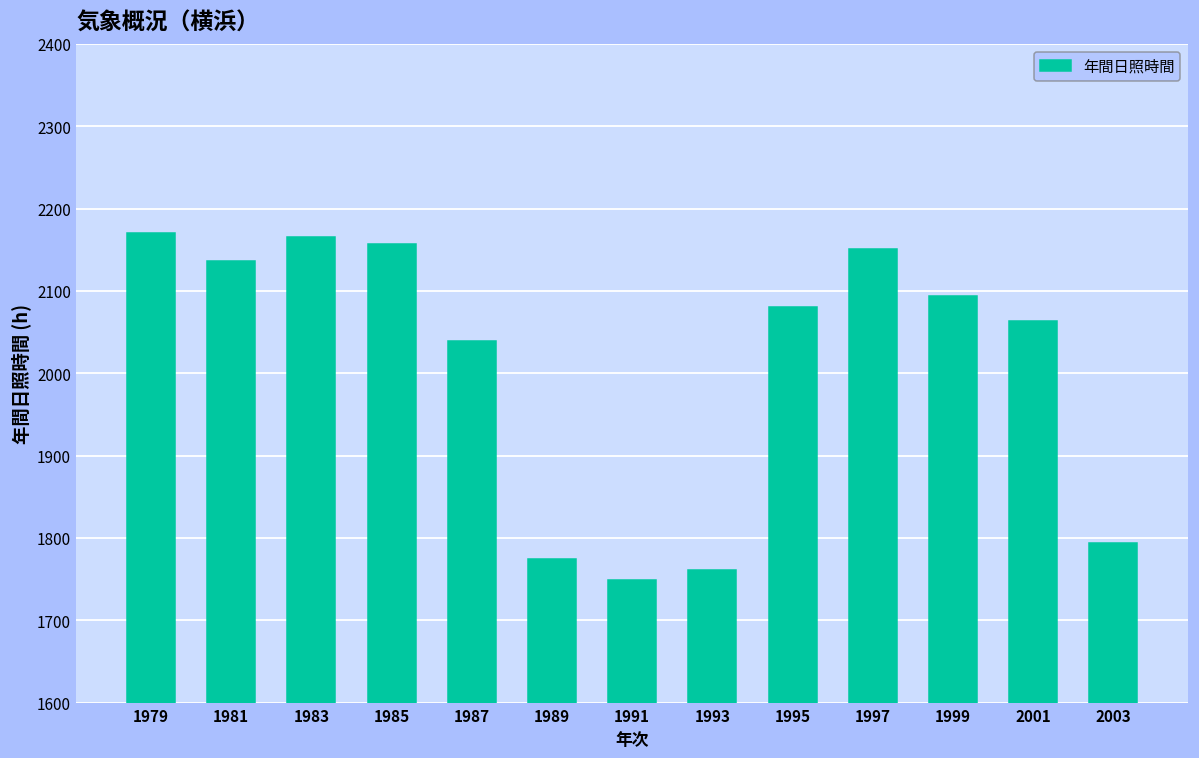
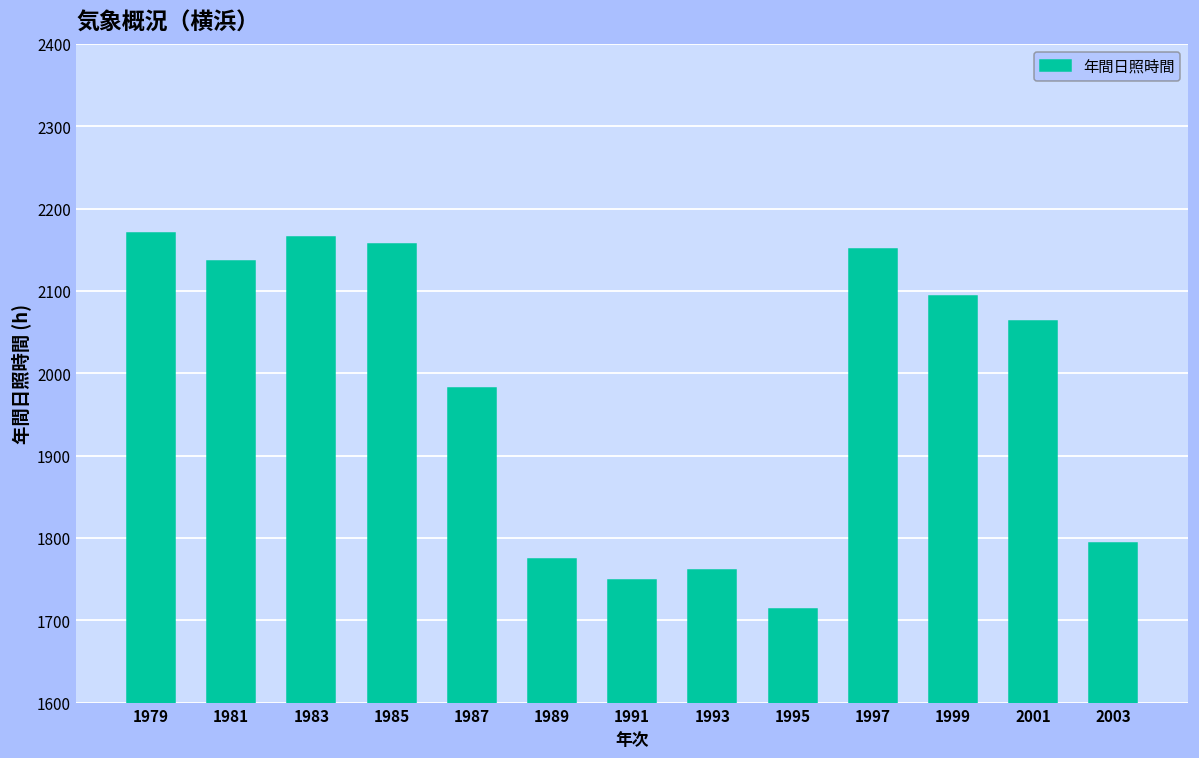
1987: 2040 -> 1980
1995: 2080 -> 1710
